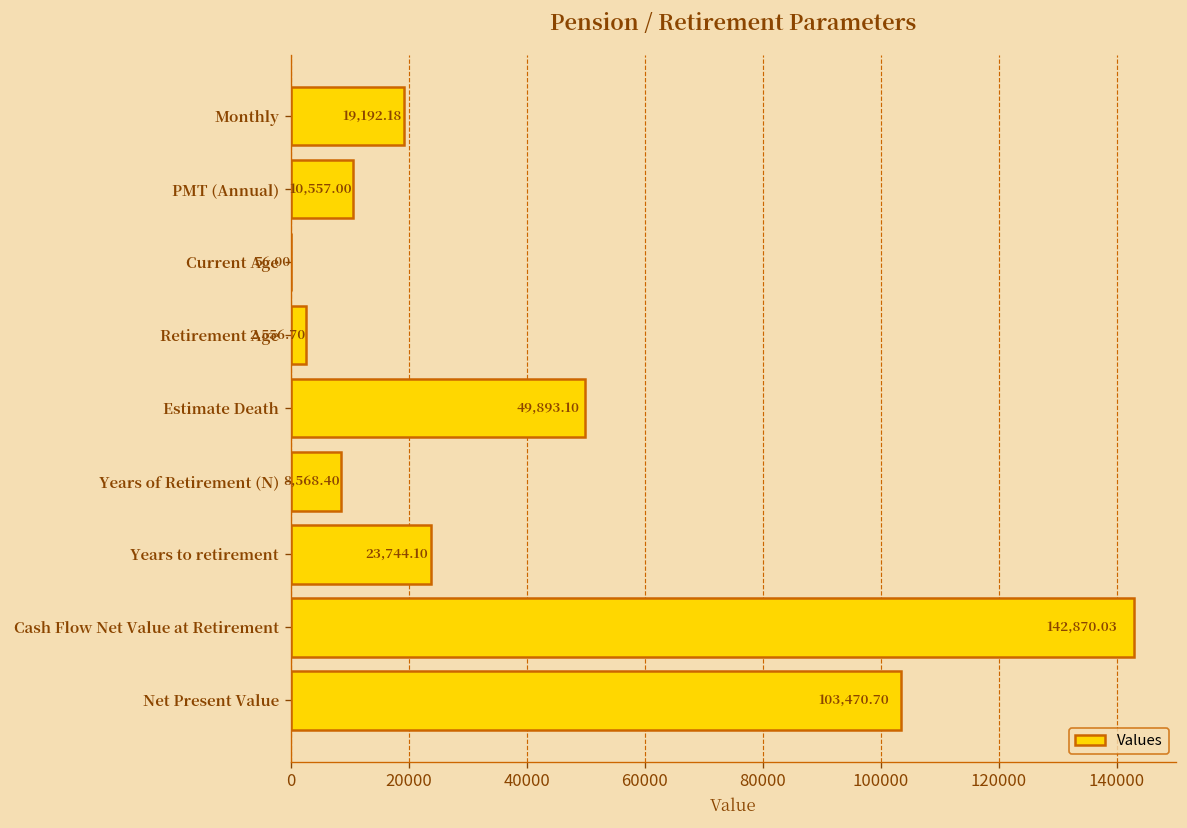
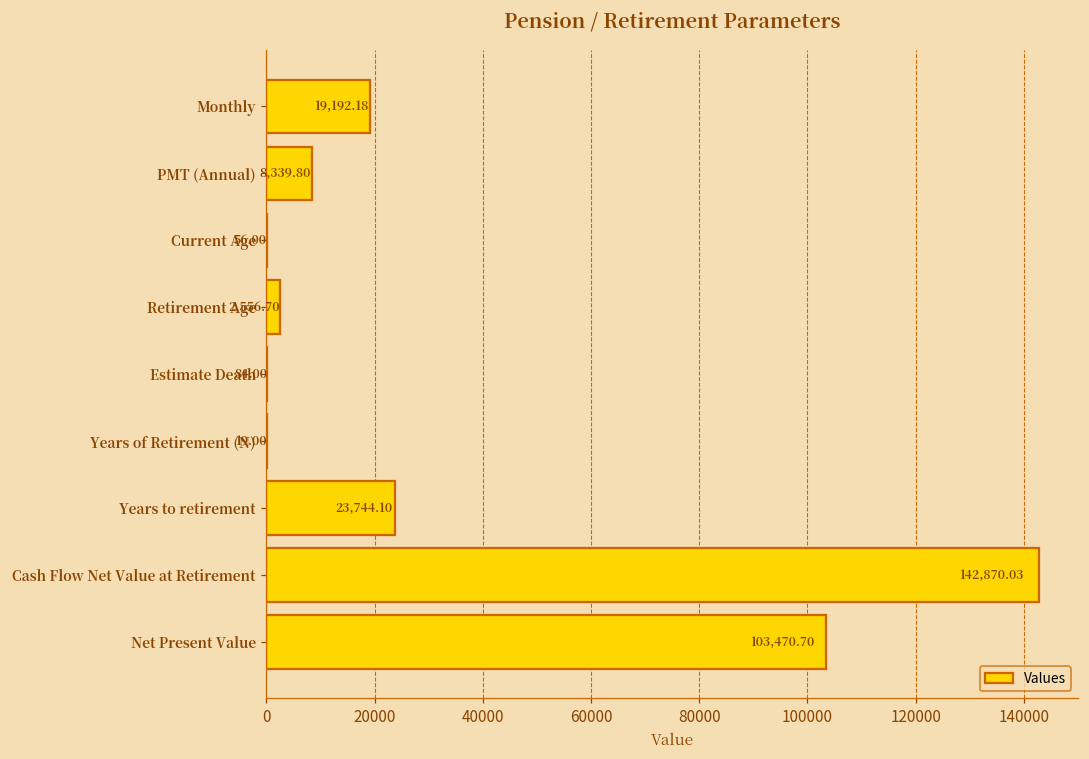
PMT (Annual): 10,557.00 -> 8,339.80
Estimate Death: 49,893.10 -> 84.00
Years of Retirement (N): 8,568.40 -> 19.00
